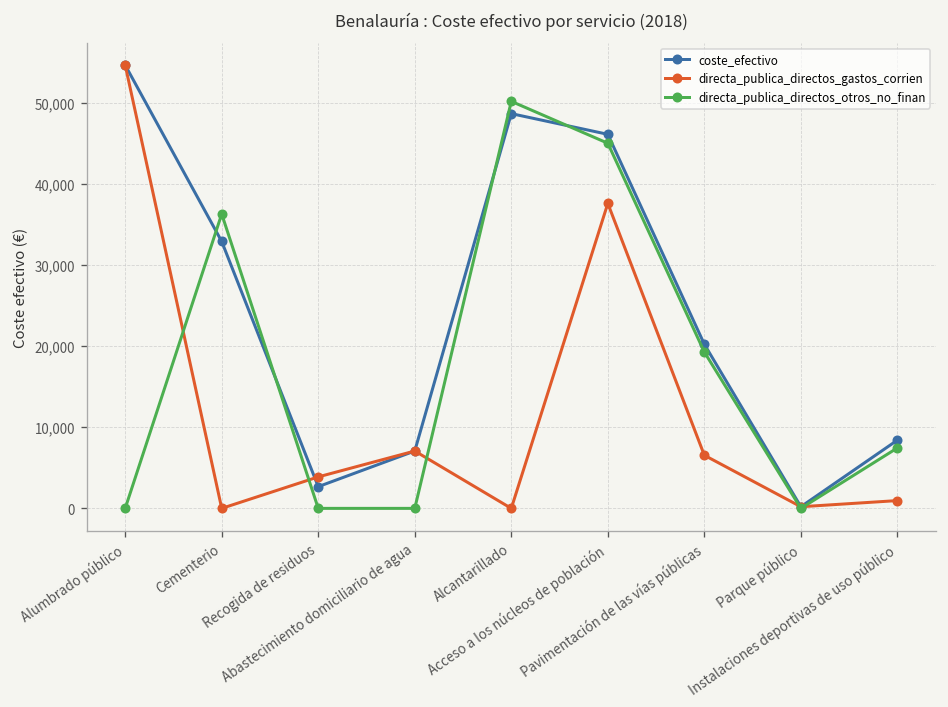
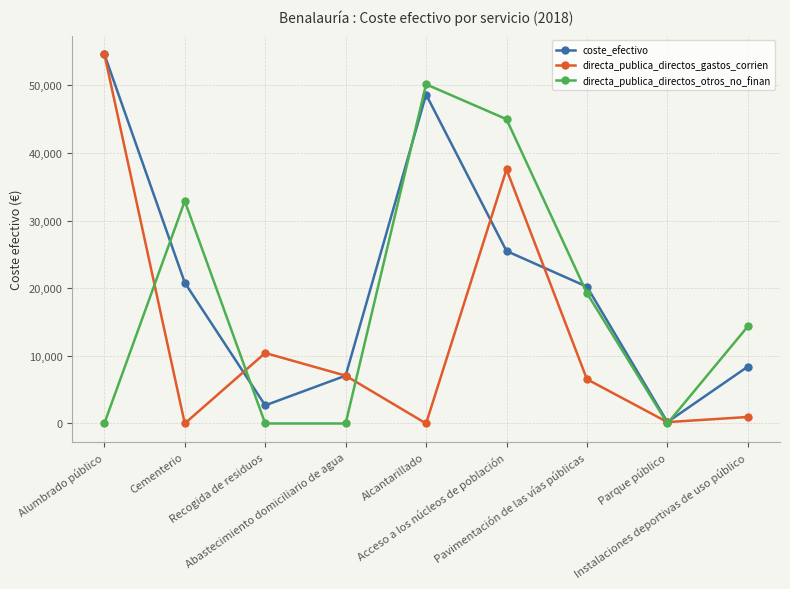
coste_efectivo, Cementerio: 33,000 -> 21,000
directa_publica_directos_otros_no_finan, Cementerio: 36,000 -> 33,000
directa_publica_directos_gastos_corrien, Recogida de residuos: 4,000 -> 10,000
coste_efectivo, Acceso a los núcleos de población: 46,000 -> 26,000
directa_publica_directos_otros_no_finan, Instalaciones deportivas de uso público: 7,000 -> 14,000
